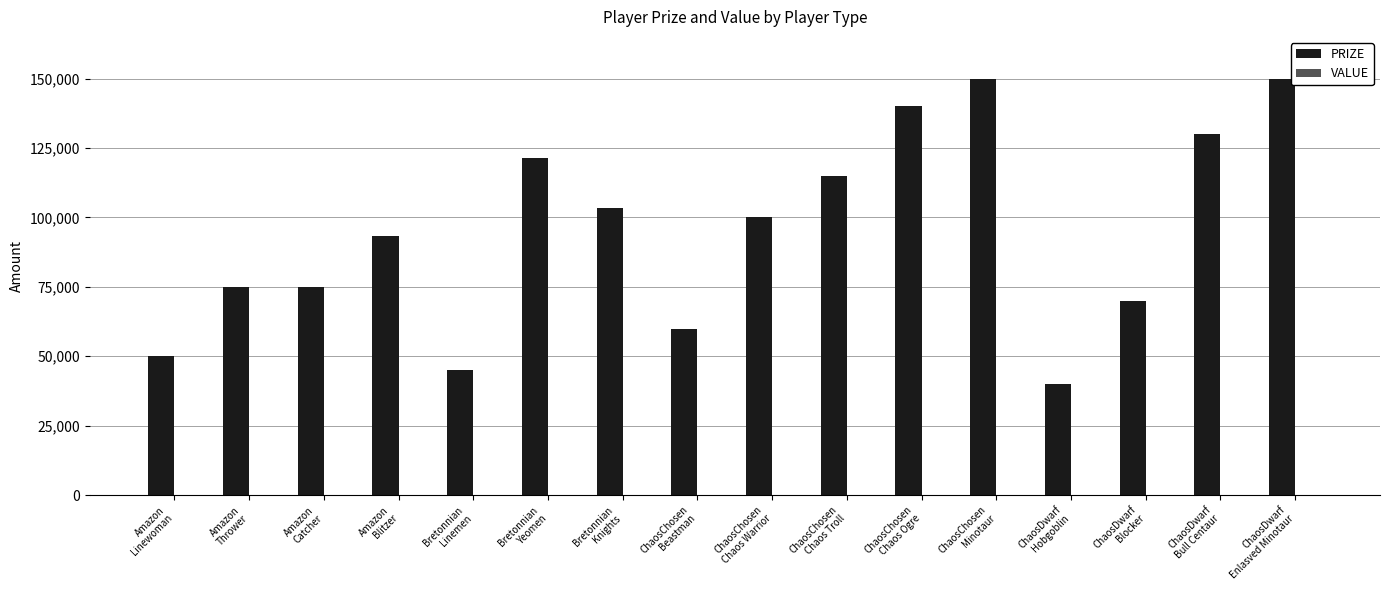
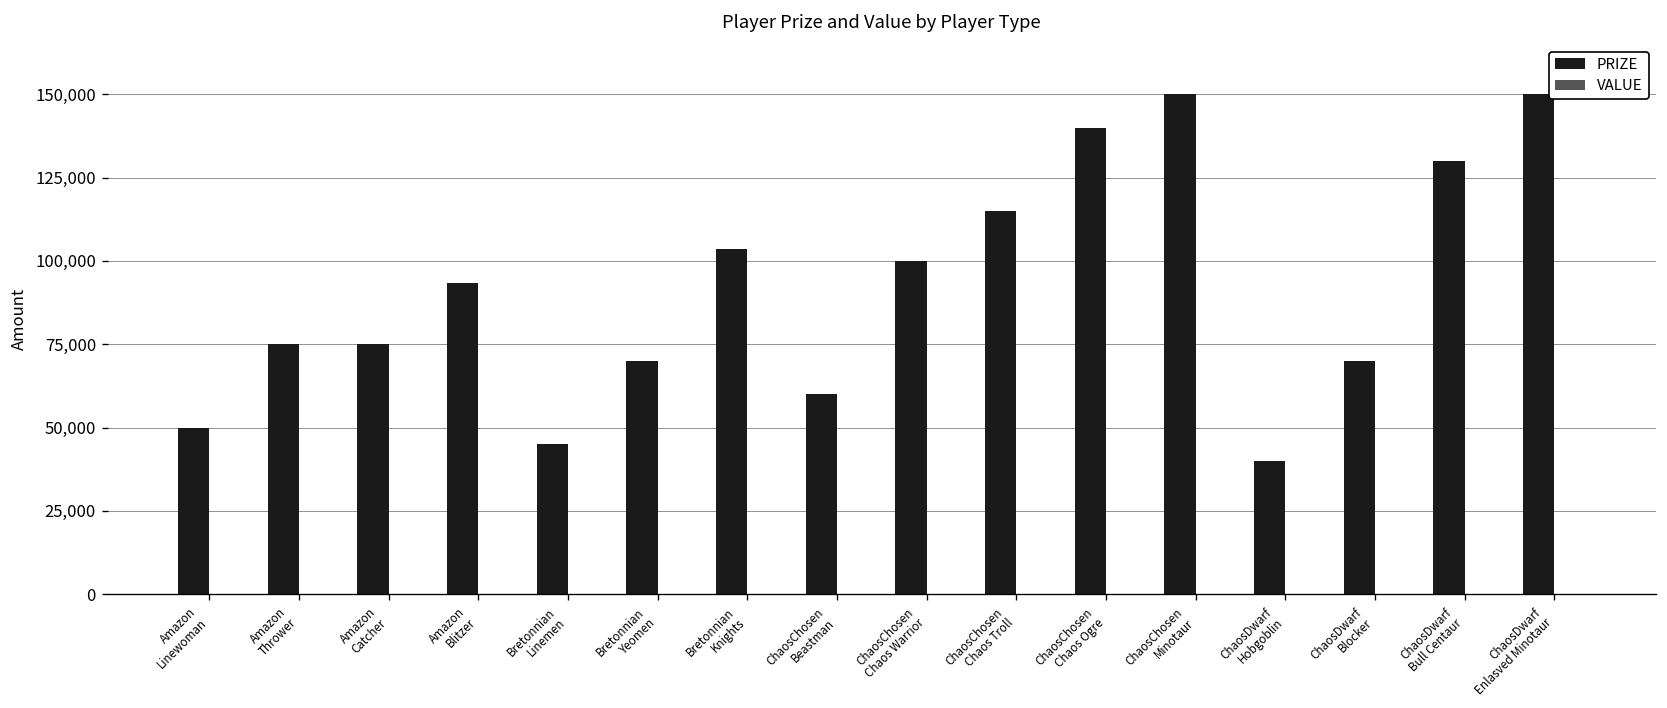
PRIZE, Bretonnian Yeomen: 121,000 -> 70,000
